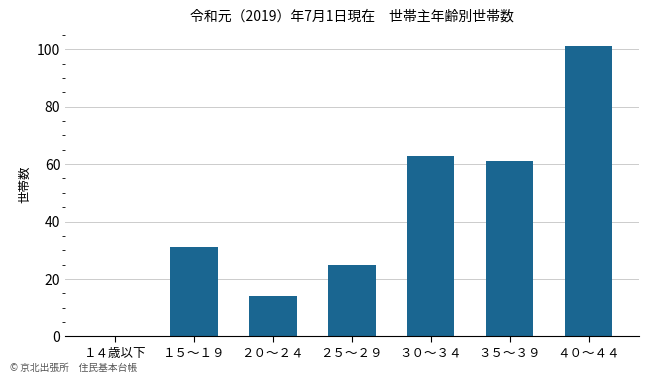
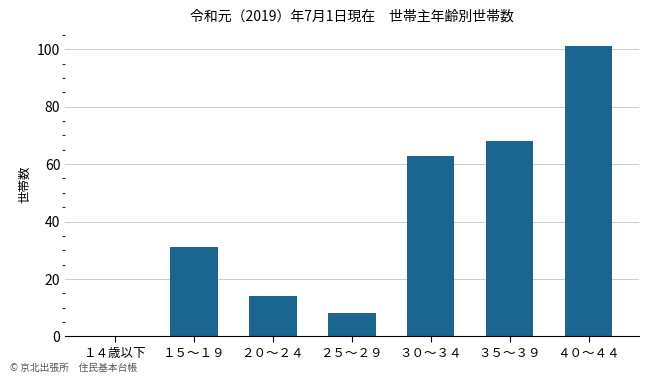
２５～２９: 25 -> 8
３５～３９: 61 -> 68
